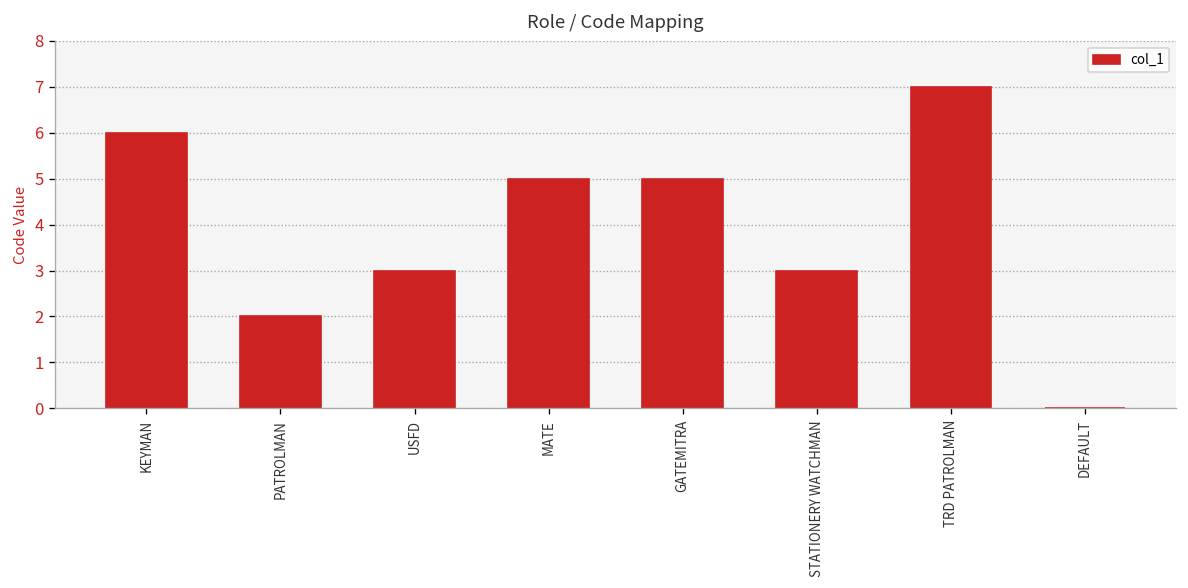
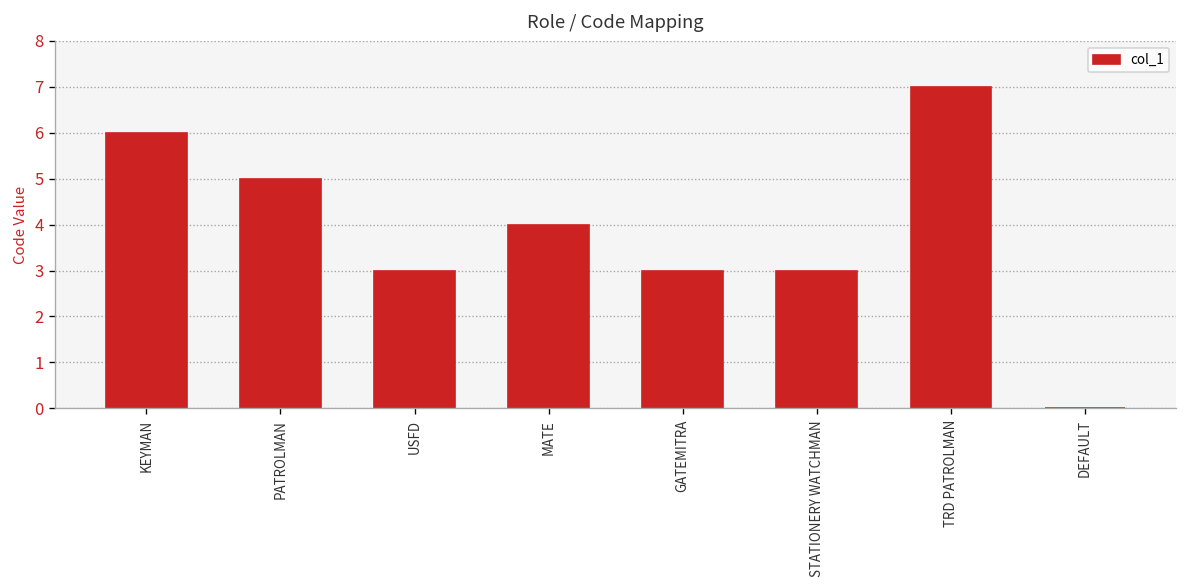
PATROLMAN: 2 -> 5
MATE: 5 -> 4
GATEMITRA: 5 -> 3
